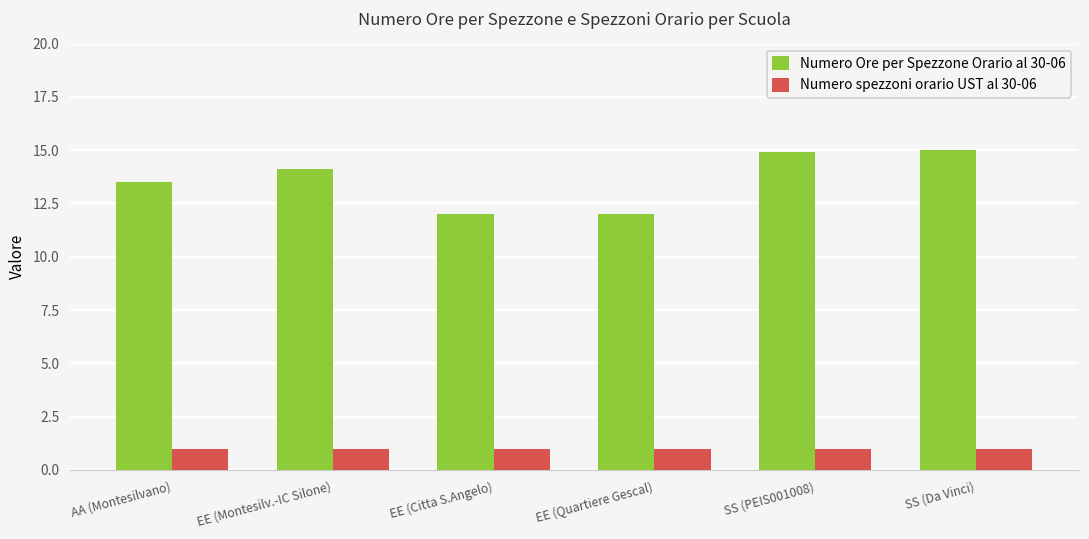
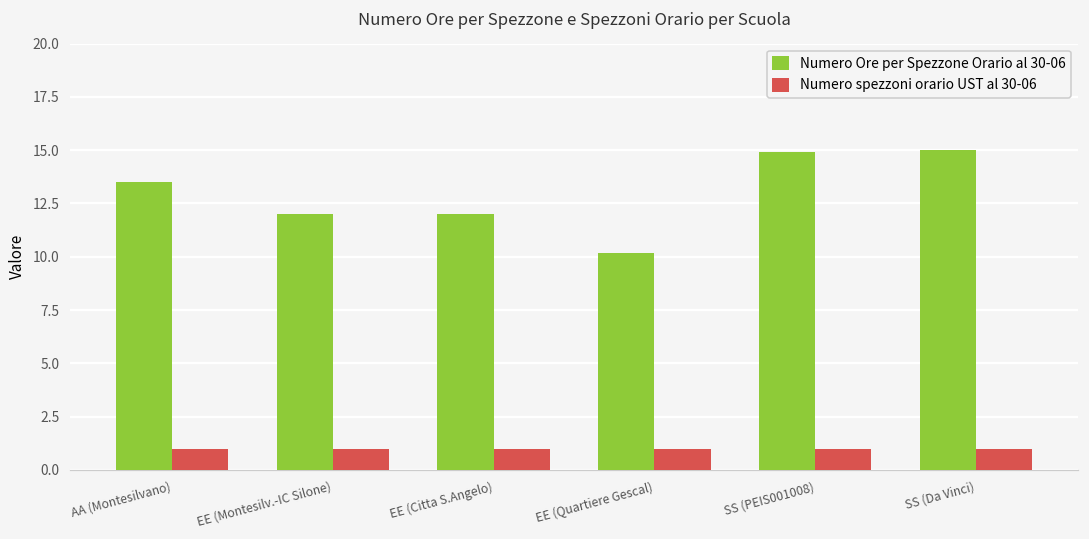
Numero Ore per Spezzone Orario al 30-06, EE (Montesilv.-IC Silone): 14.1 -> 12.0
Numero Ore per Spezzone Orario al 30-06, EE (Quartiere Gescal): 12.0 -> 10.2
